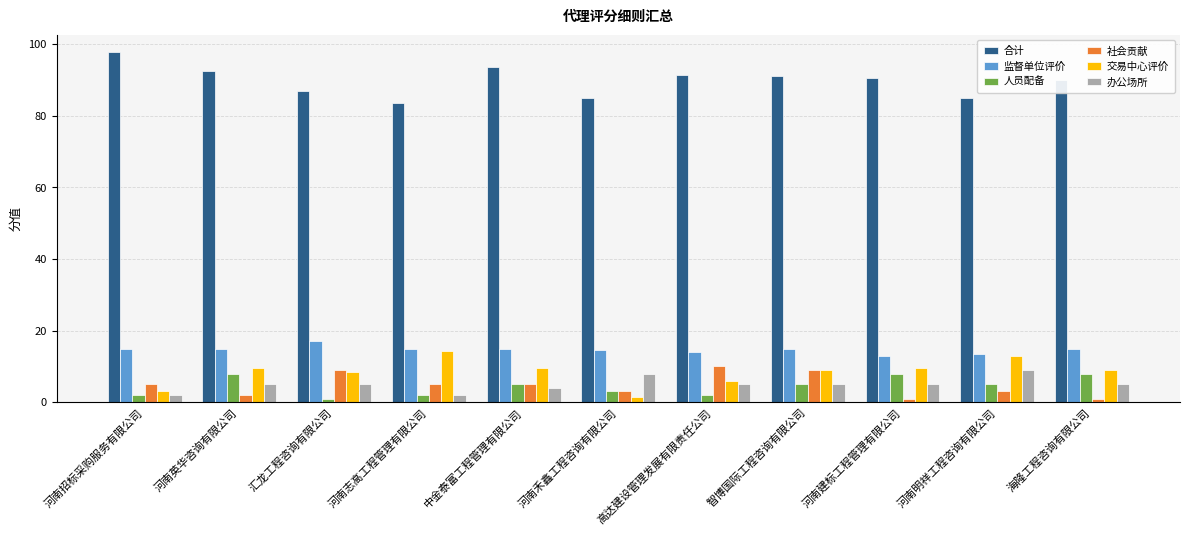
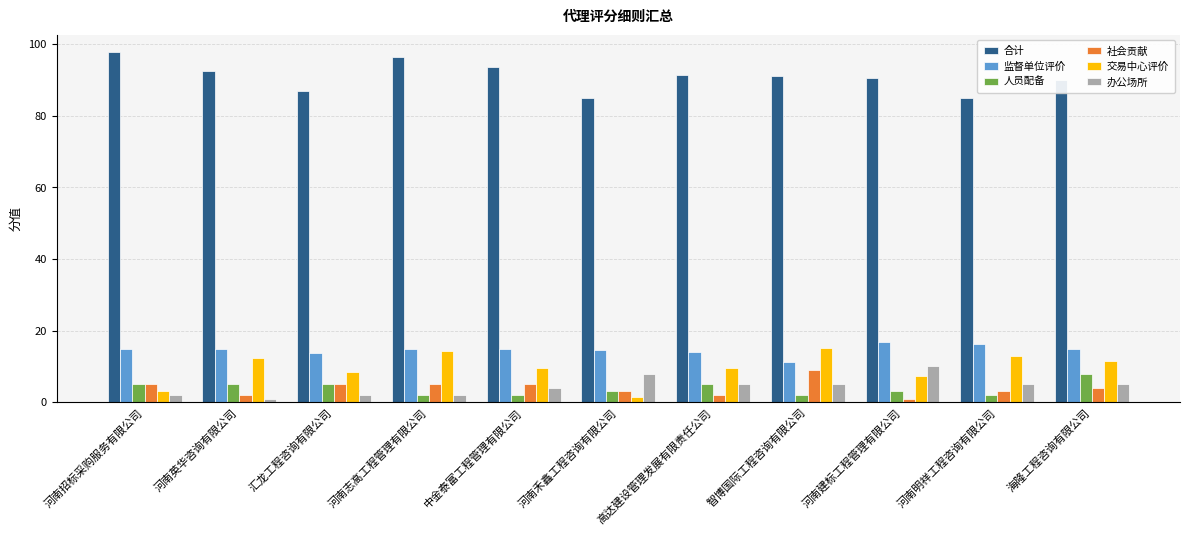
人员配备, 河南招标采购服务有限公司: 2 -> 5
人员配备, 河南英华咨询有限公司: 8 -> 5
交易中心评价, 河南英华咨询有限公司: 10 -> 12
办公场所, 河南英华咨询有限公司: 5 -> 1
监督单位评价, 汇龙工程咨询有限公司: 17 -> 14
人员配备, 汇龙工程咨询有限公司: 1 -> 5
社会贡献, 汇龙工程咨询有限公司: 9 -> 5
办公场所, 汇龙工程咨询有限公司: 5 -> 2
合计, 河南志高工程管理有限公司: 84 -> 97
人员配备, 中金泰富工程管理有限公司: 5 -> 2
人员配备, 高达建设管理发展有限责任公司: 2 -> 5
社会贡献, 高达建设管理发展有限责任公司: 10 -> 2
交易中心评价, 高达建设管理发展有限责任公司: 6 -> 10
监督单位评价, 智博国际工程咨询有限公司: 15 -> 11
人员配备, 智博国际工程咨询有限公司: 5 -> 2
交易中心评价, 智博国际工程咨询有限公司: 9 -> 15
监督单位评价, 河南建标工程管理有限公司: 13 -> 17
人员配备, 河南建标工程管理有限公司: 8 -> 3
交易中心评价, 河南建标工程管理有限公司: 10 -> 7
办公场所, 河南建标工程管理有限公司: 5 -> 10
监督单位评价, 河南明祥工程咨询有限公司: 14 -> 16
人员配备, 河南明祥工程咨询有限公司: 5 -> 2
办公场所, 河南明祥工程咨询有限公司: 9 -> 5
社会贡献, 海隆工程咨询有限公司: 1 -> 4
交易中心评价, 海隆工程咨询有限公司: 9 -> 12
